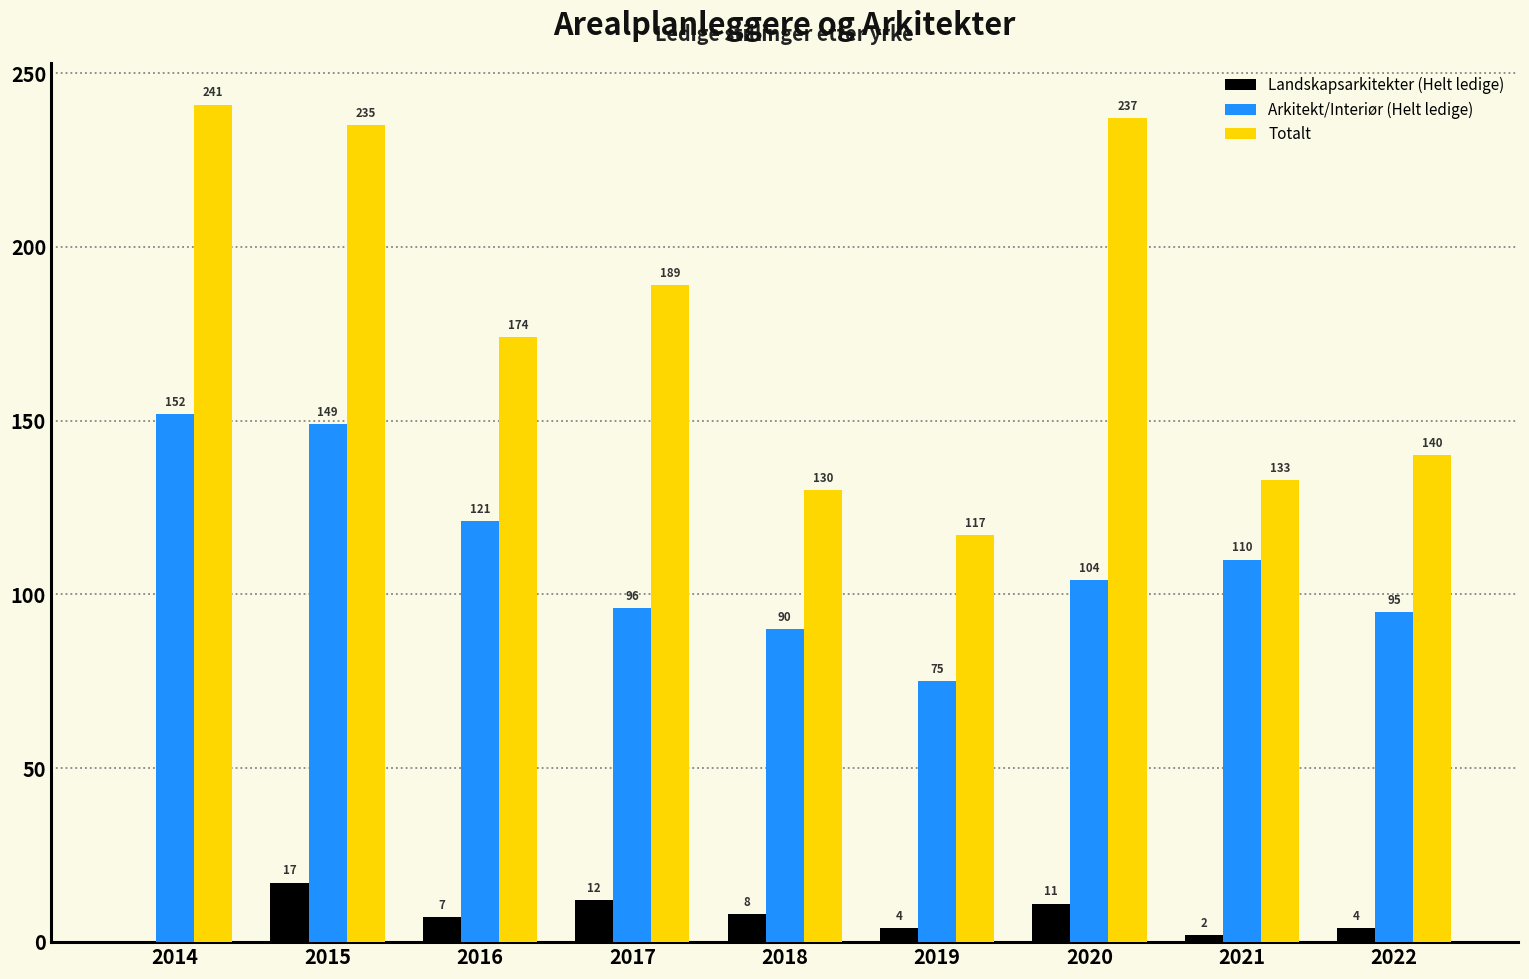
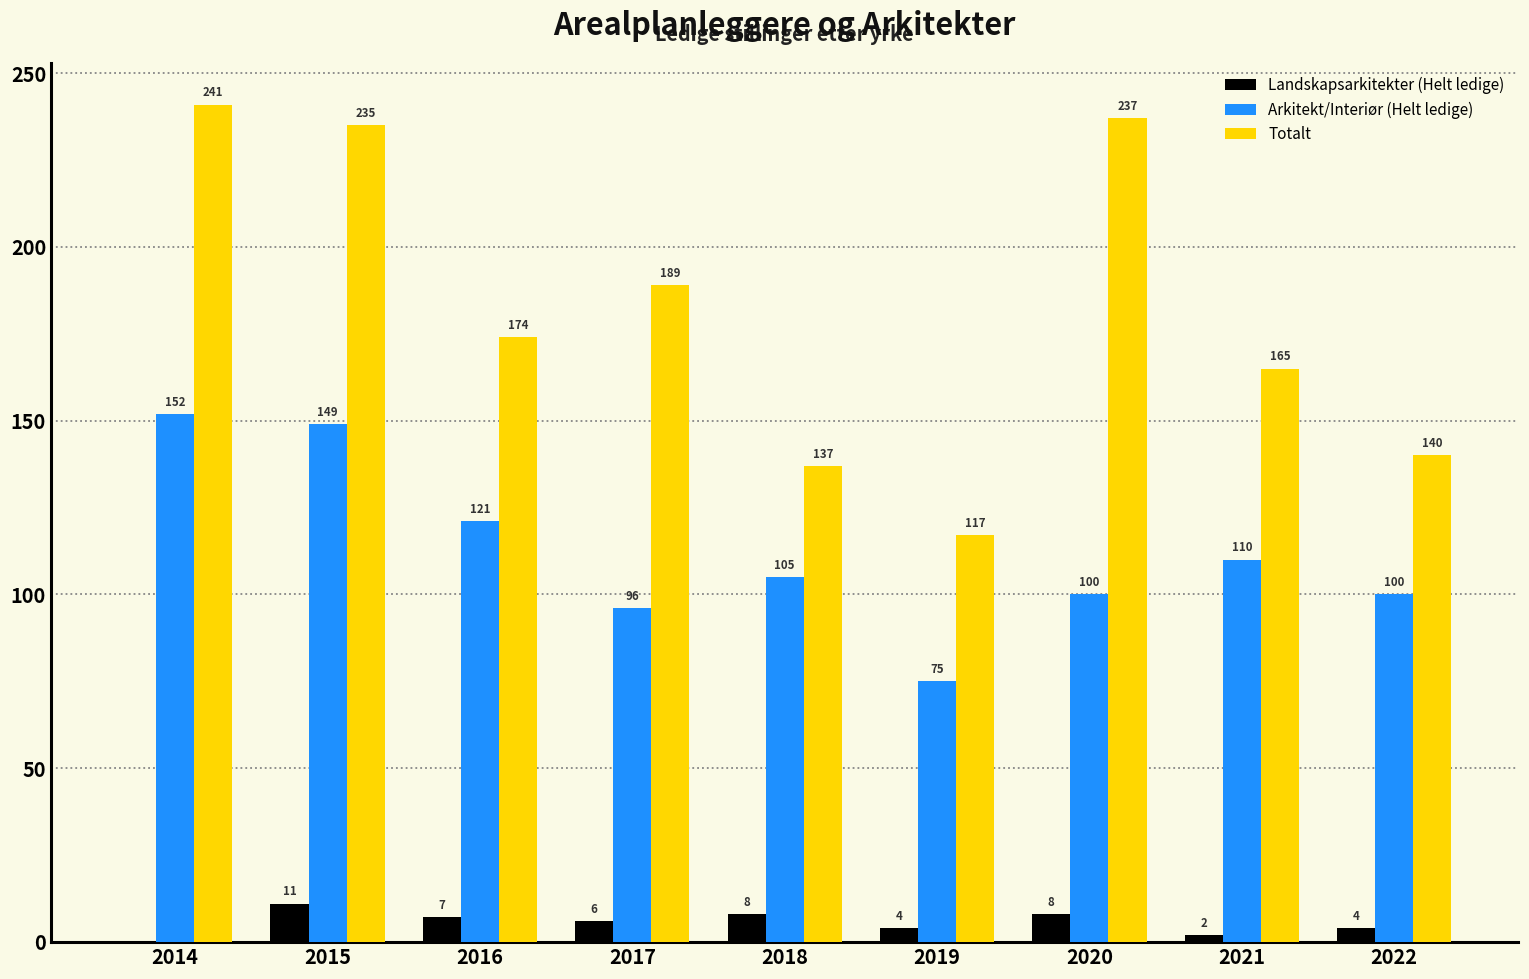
Landskapsarkitekter (Helt ledige), 2015: 17 -> 11
Landskapsarkitekter (Helt ledige), 2017: 12 -> 6
Arkitekt/Interiør (Helt ledige), 2018: 90 -> 105
Totalt, 2018: 130 -> 137
Landskapsarkitekter (Helt ledige), 2020: 11 -> 8
Arkitekt/Interiør (Helt ledige), 2020: 104 -> 100
Totalt, 2021: 133 -> 165
Arkitekt/Interiør (Helt ledige), 2022: 95 -> 100
